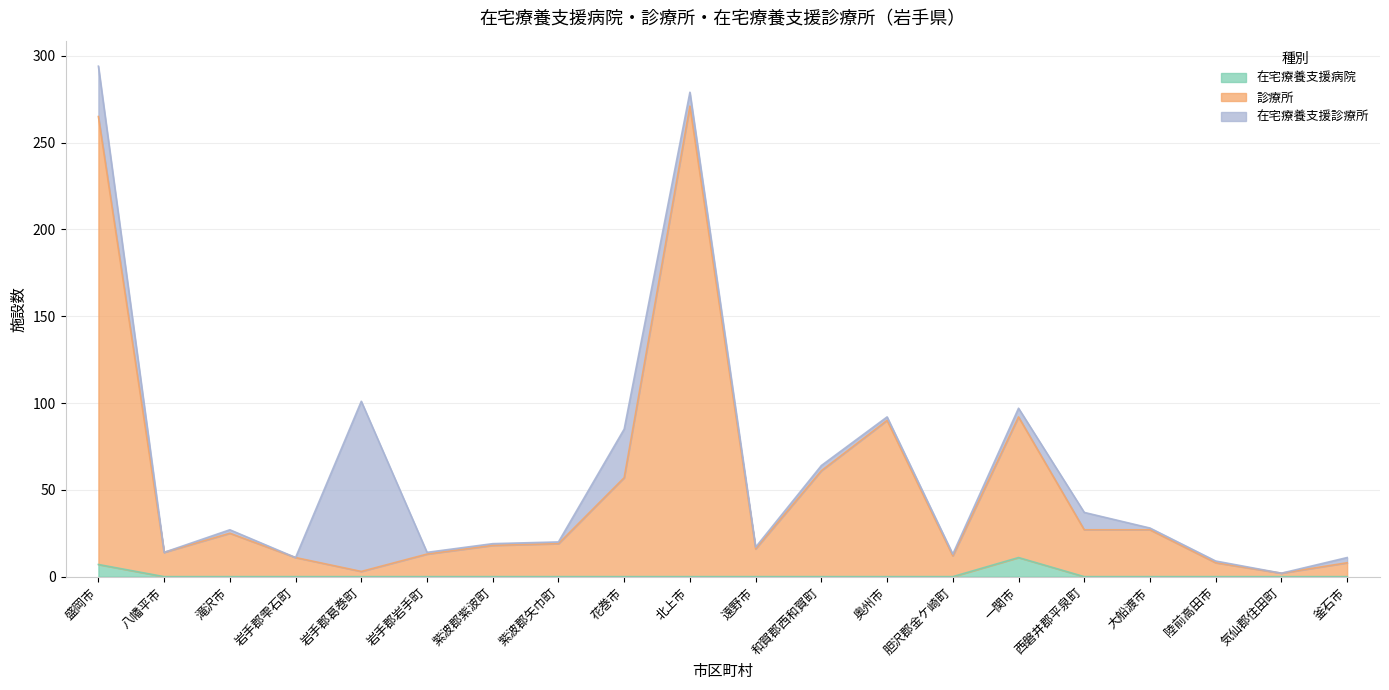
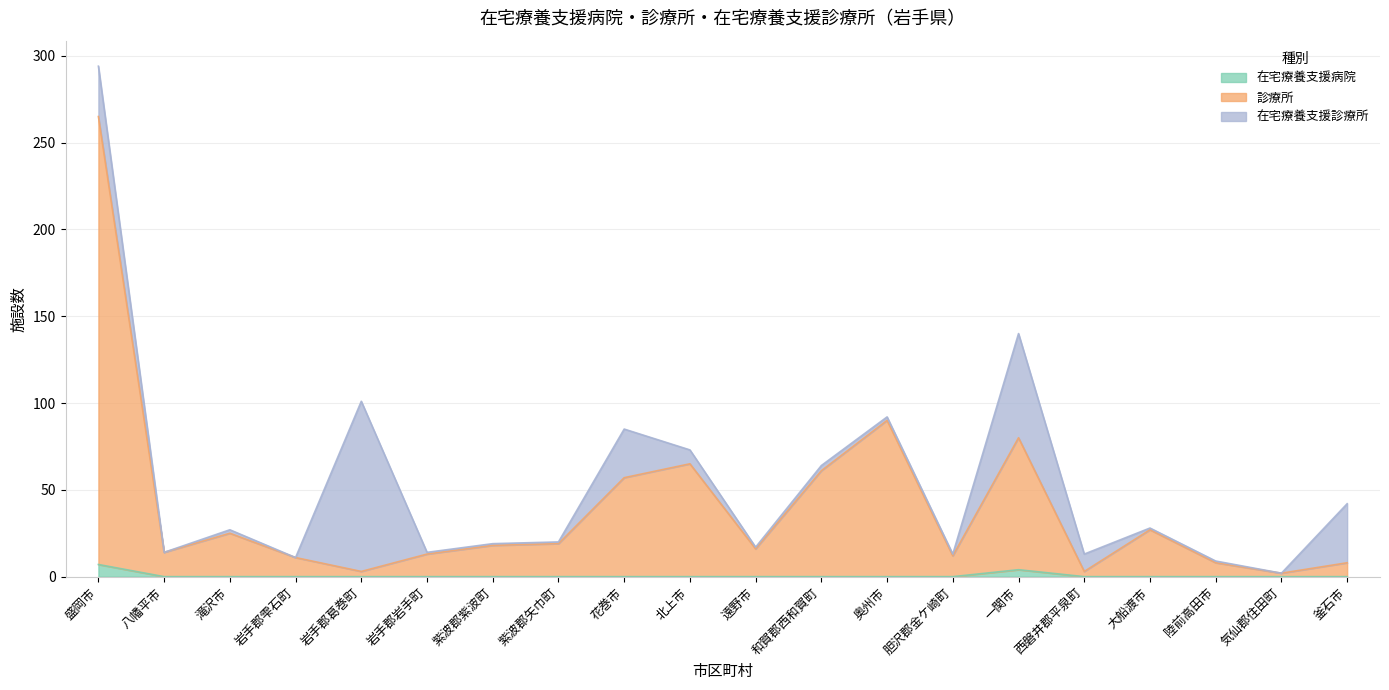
診療所, 北上市: 271 -> 65
在宅療養支援病院, 一関市: 11 -> 4
診療所, 一関市: 81 -> 76
在宅療養支援診療所, 一関市: 5 -> 60
診療所, 西磐井郡平泉町: 27 -> 3
在宅療養支援診療所, 釜石市: 3 -> 34
